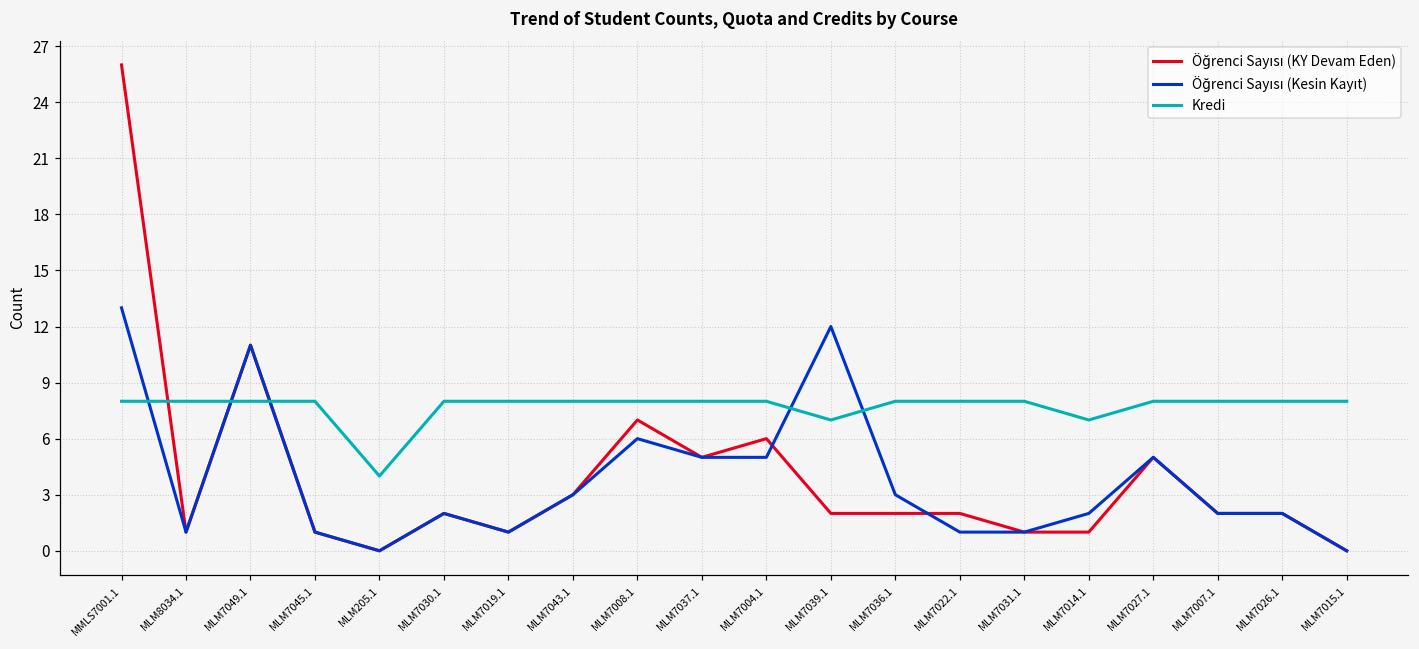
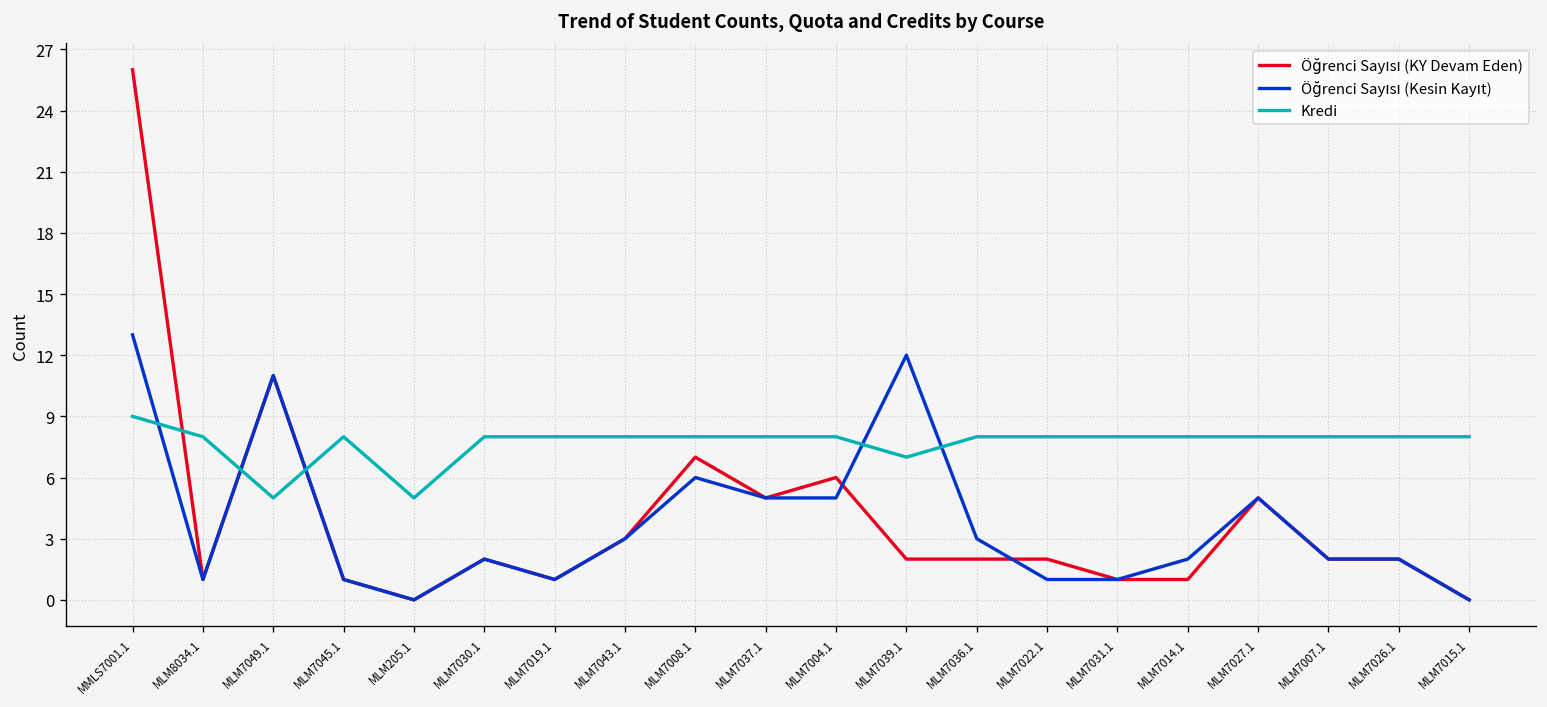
Kredi, MMLS7001.1: 8 -> 9
Kredi, MLM7049.1: 8 -> 5
Kredi, MLM205.1: 4 -> 5
Kredi, MLM7014.1: 7 -> 8
